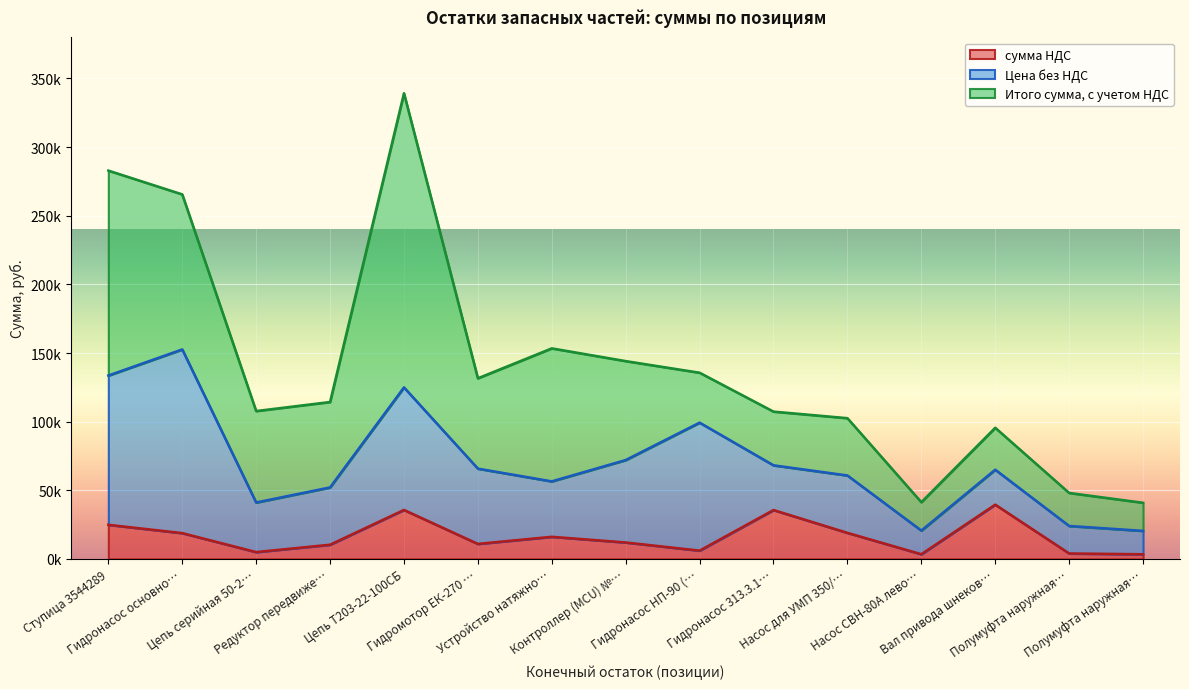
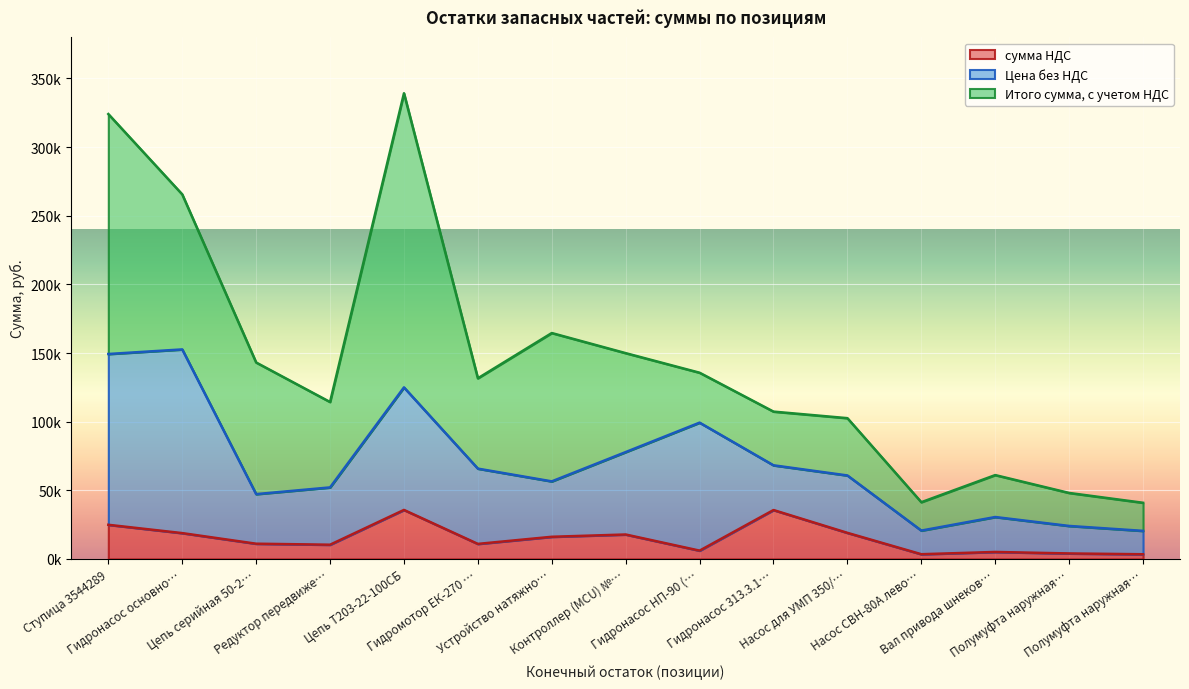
Цена без НДС, Ступица 3544289: 109000 -> 124000
Итого сумма, с учетом НДС, Ступица 3544289: 149000 -> 175000
сумма НДС, Цепь серийная 50-2…: 5000 -> 11000
Итого сумма, с учетом НДС, Цепь серийная 50-2…: 67000 -> 96000
Итого сумма, с учетом НДС, Устройство натяжно…: 97000 -> 108000
сумма НДС, Контроллер (MCU) №…: 12000 -> 18000
сумма НДС, Вал привода шнеков…: 40000 -> 5000
